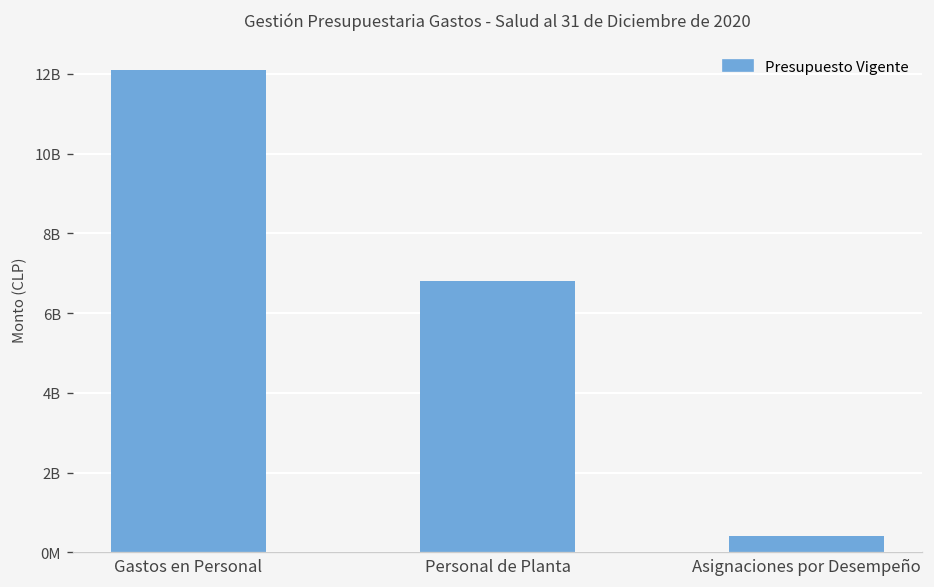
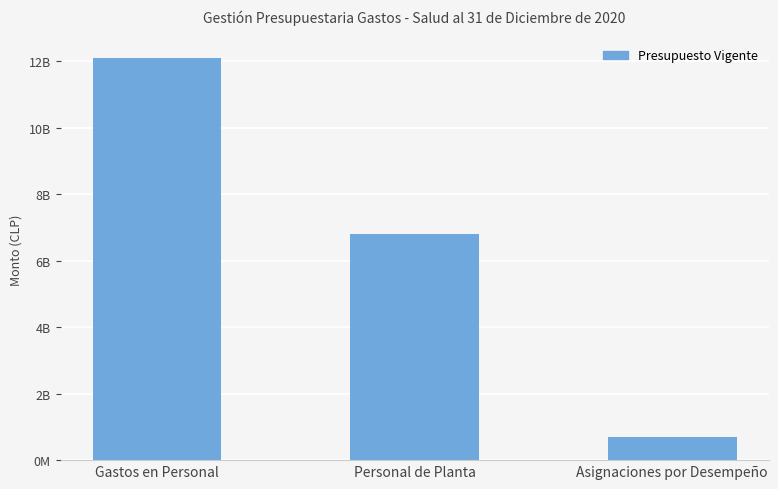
Asignaciones por Desempeño: 400000000 -> 700000000
